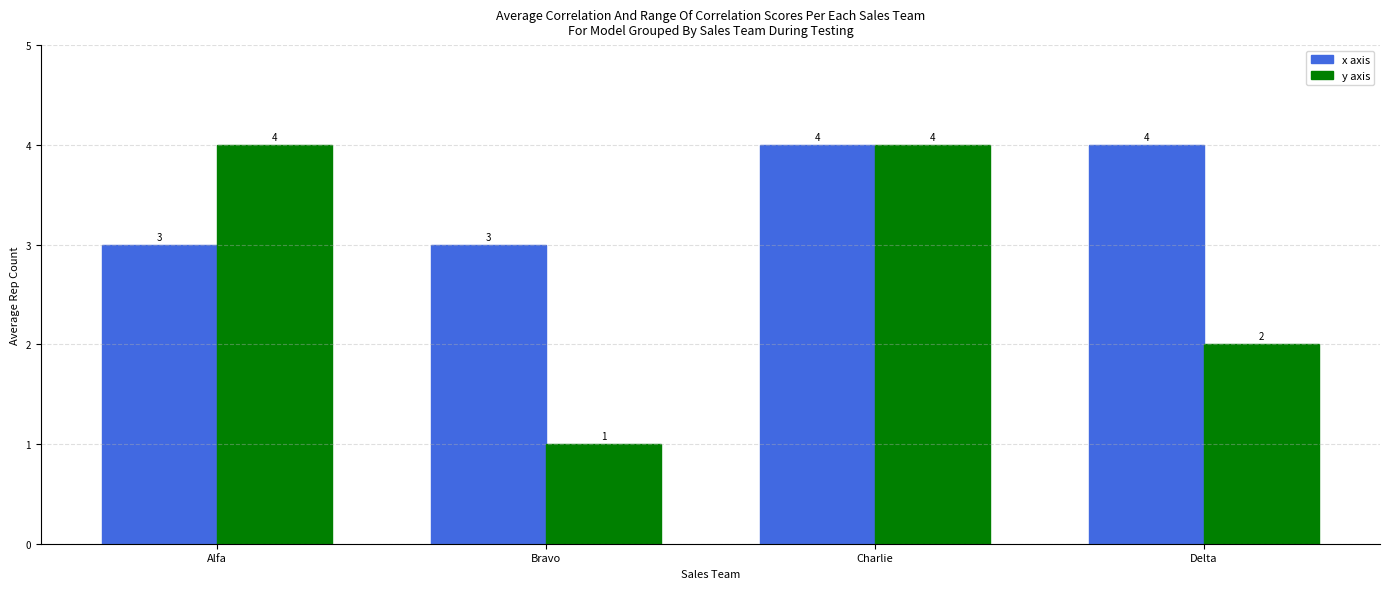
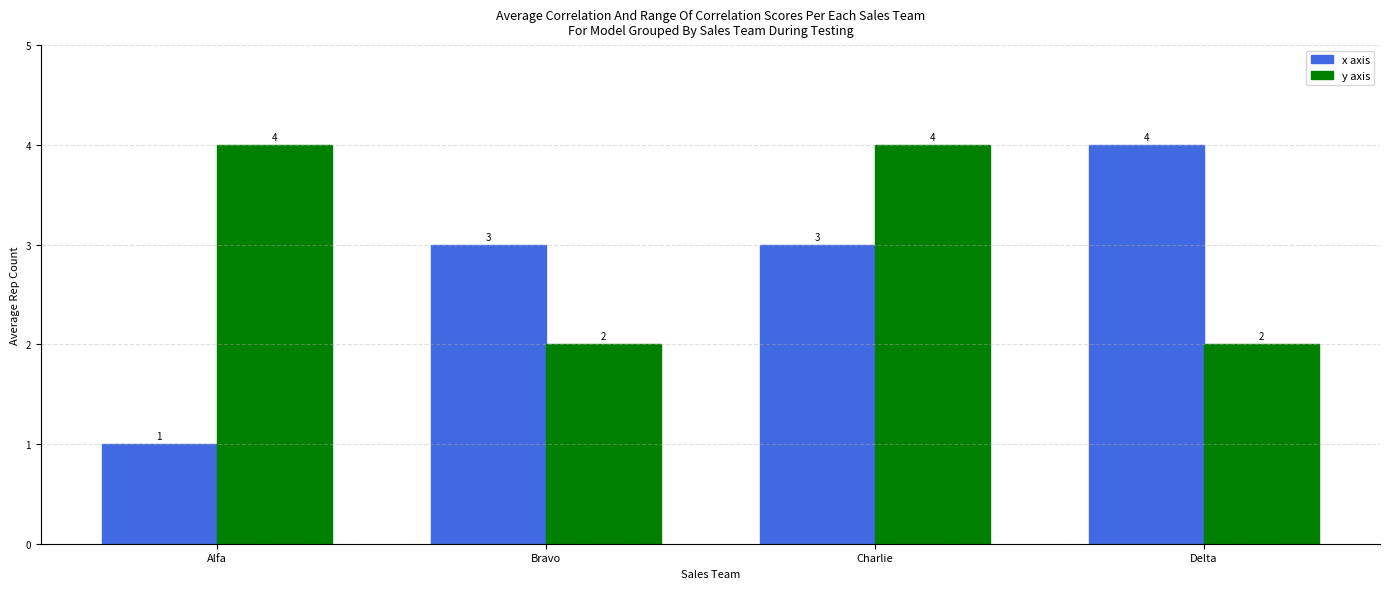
x axis, Alfa: 3 -> 1
y axis, Bravo: 1 -> 2
x axis, Charlie: 4 -> 3
